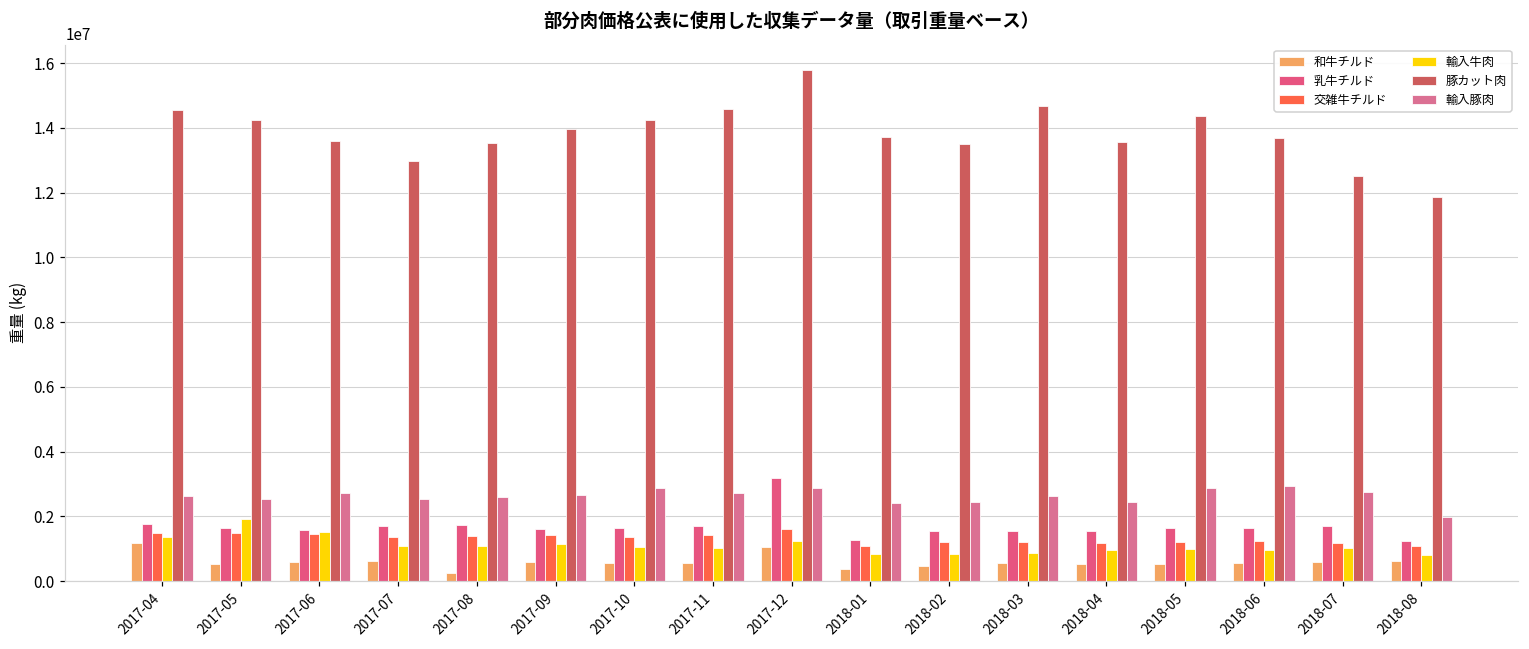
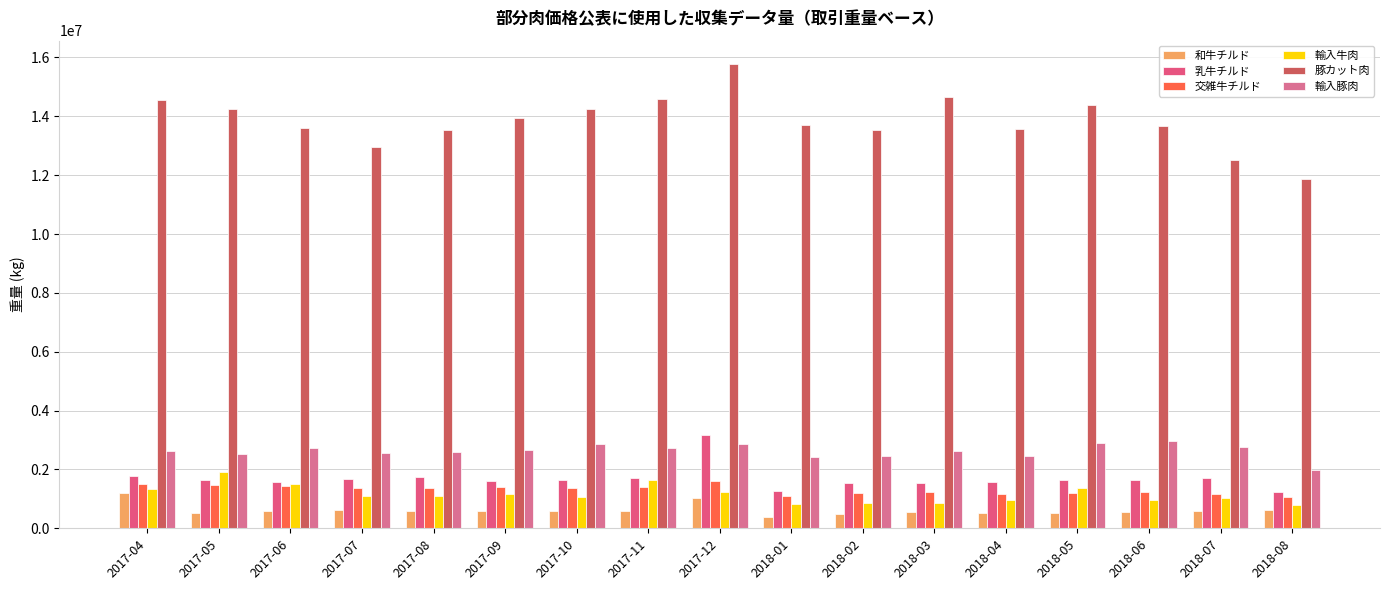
和牛チルド, 2017-08: 300000 -> 600000
輸入牛肉, 2017-11: 1000000 -> 1700000
輸入牛肉, 2018-05: 1000000 -> 1400000
